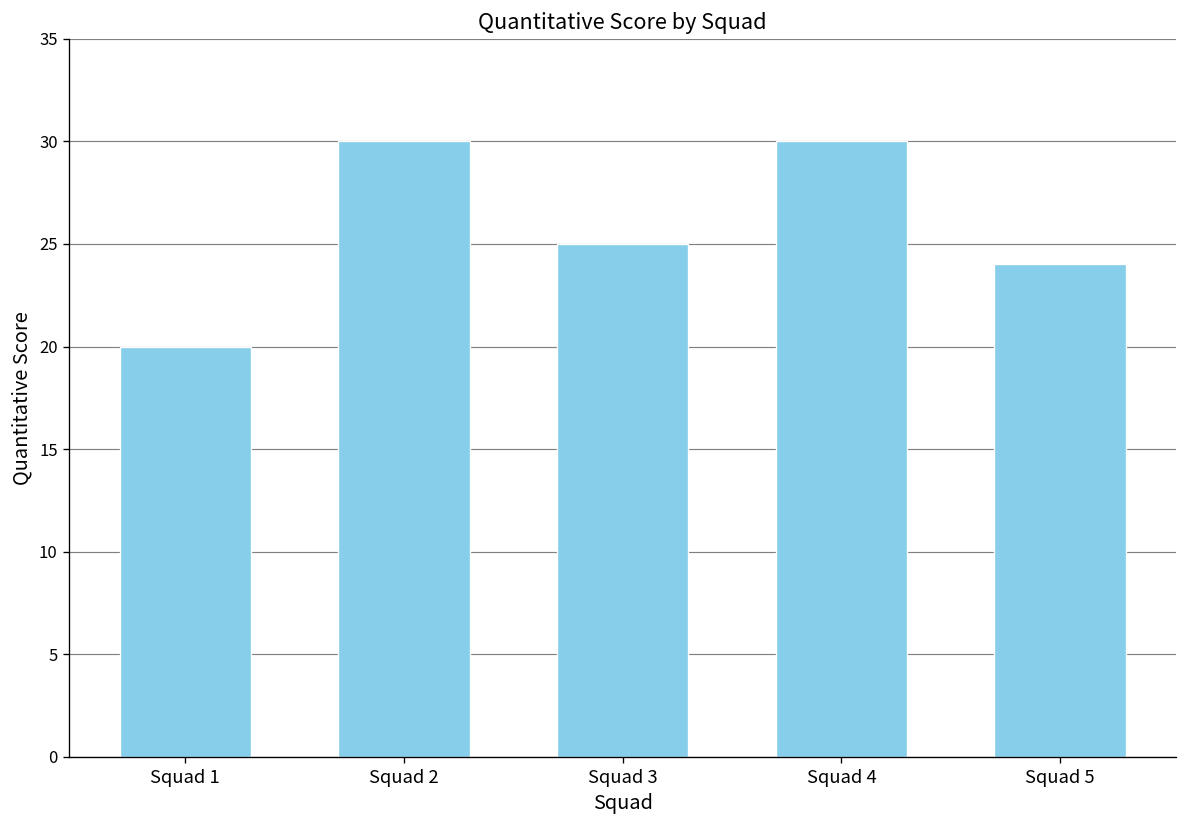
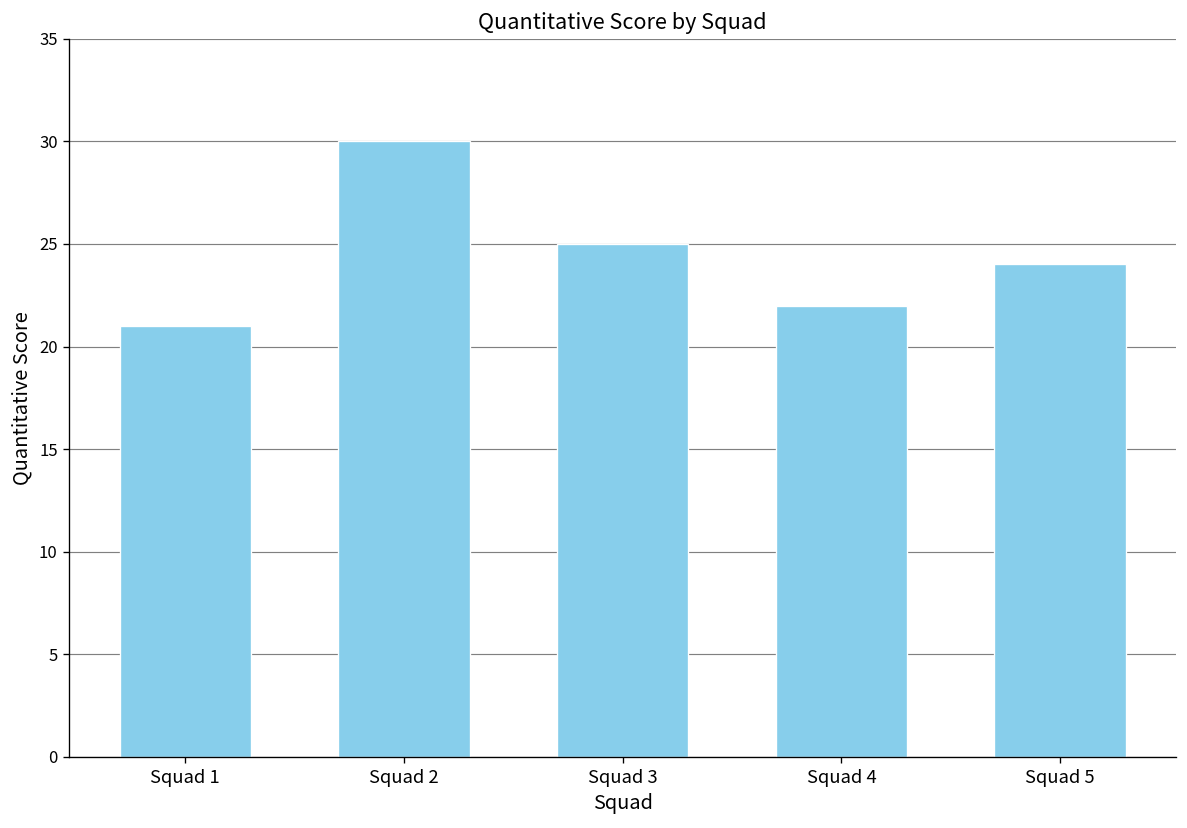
Squad 1: 20 -> 21
Squad 4: 30 -> 22
